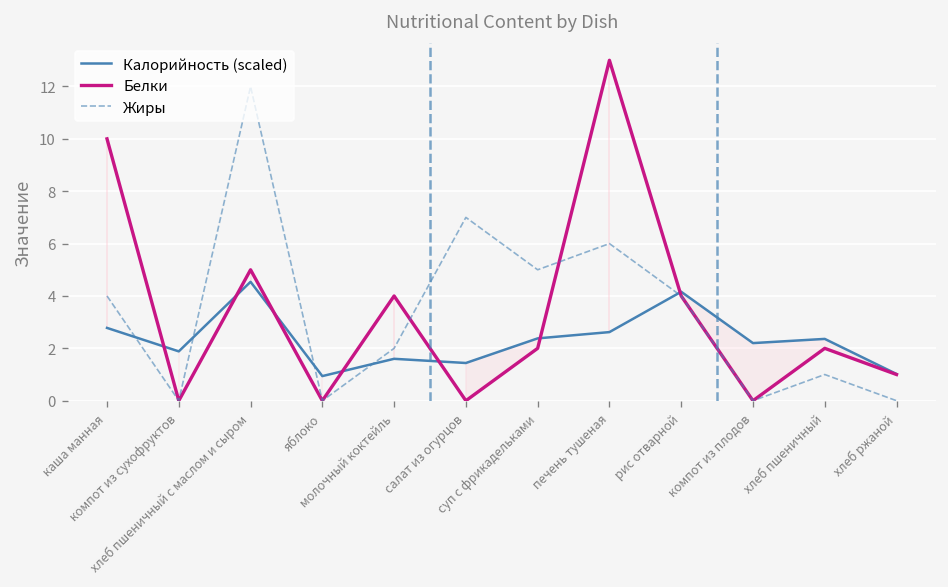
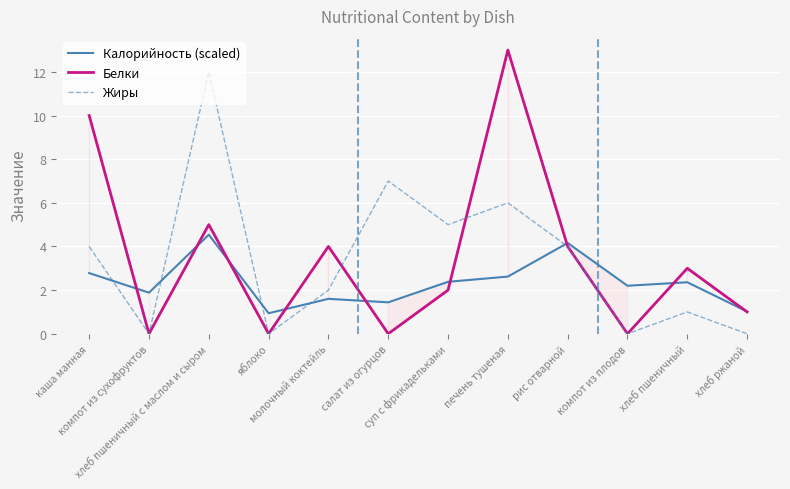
Белки, хлеб пшеничный: 2 -> 3
